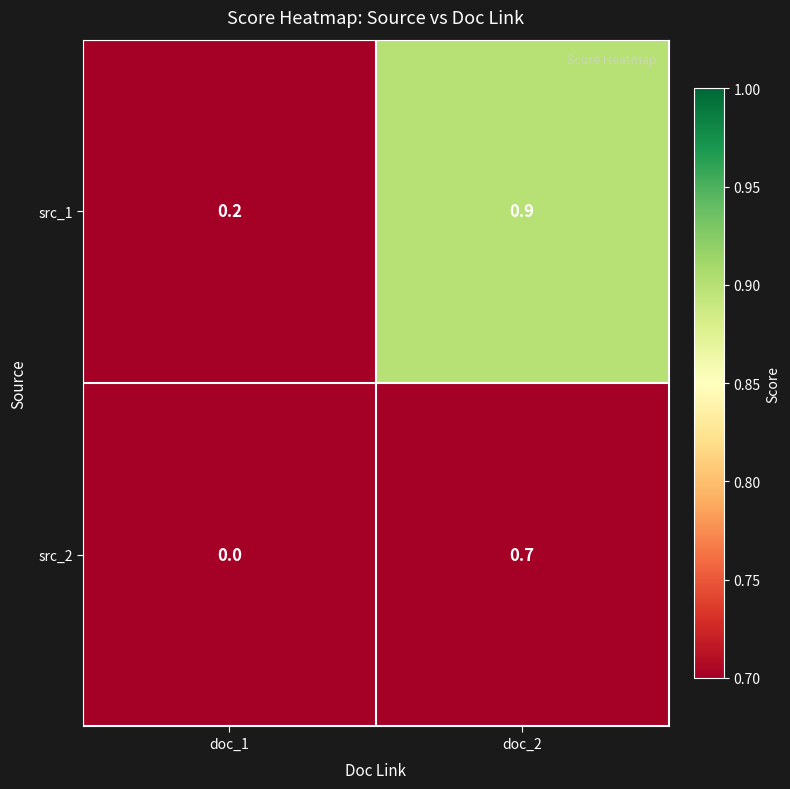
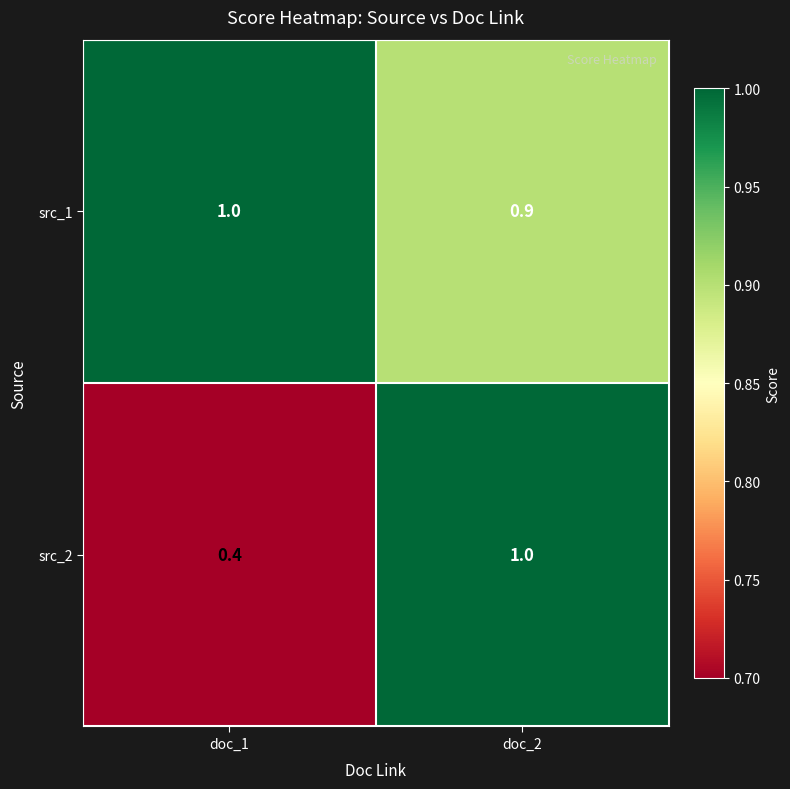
src_1, doc_1: 0.2 -> 1.0
src_2, doc_1: 0.0 -> 0.4
src_2, doc_2: 0.7 -> 1.0
